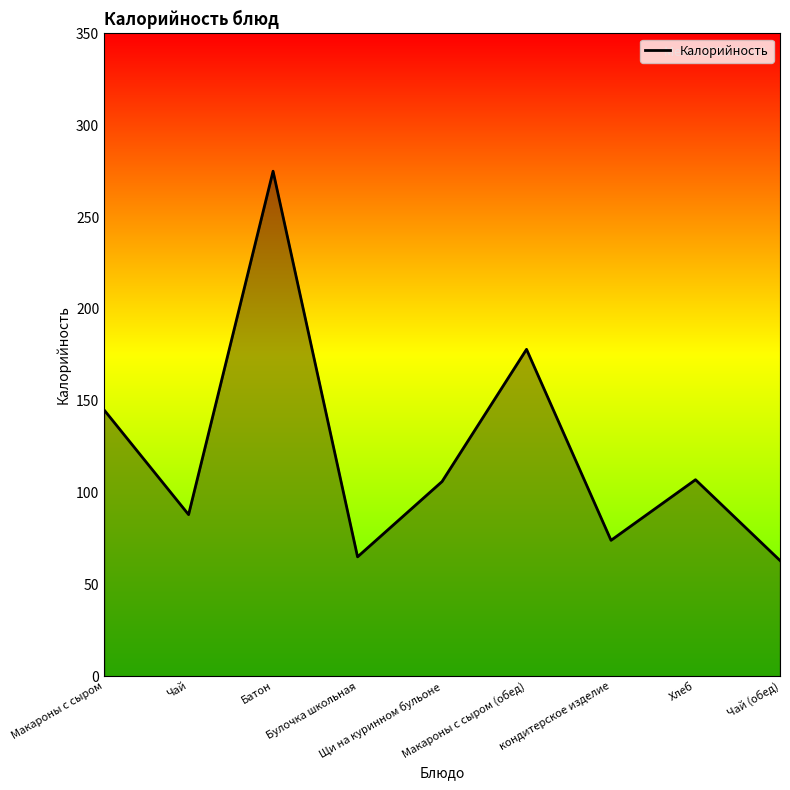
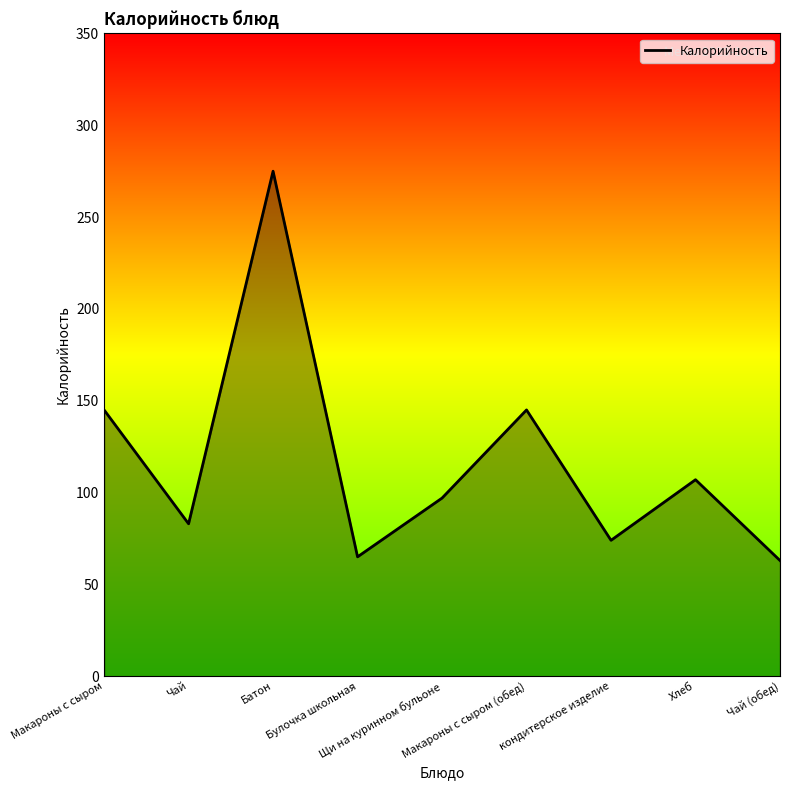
Чай: 88 -> 83
Щи на куринном бульоне: 106 -> 97
Макароны с сыром (обед): 178 -> 145
